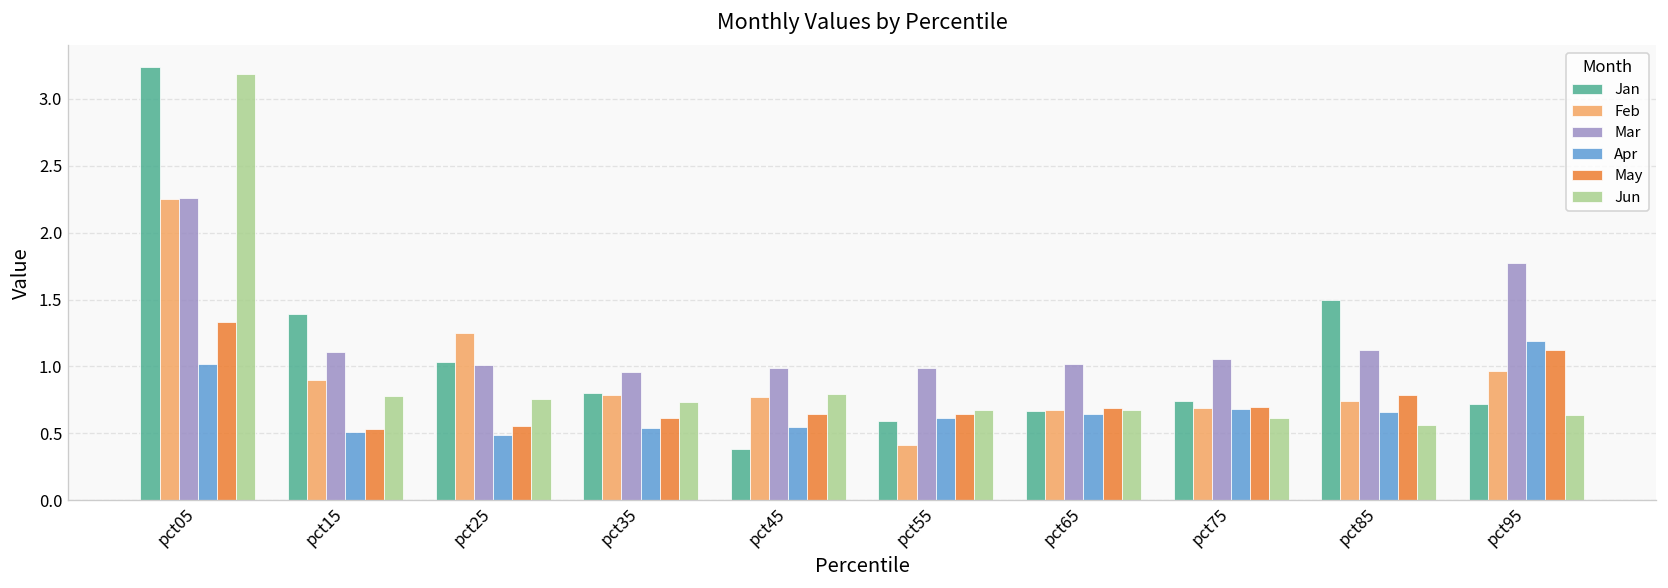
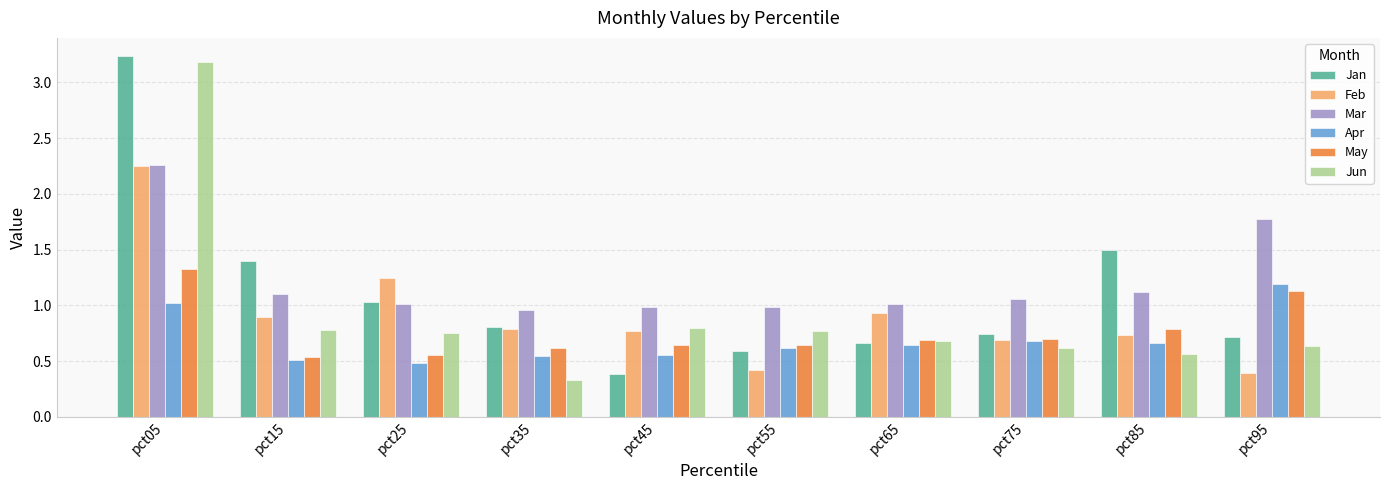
Jun, pct35: 0.74 -> 0.34
Jun, pct55: 0.68 -> 0.77
Feb, pct65: 0.67 -> 0.93
Feb, pct95: 0.97 -> 0.40
